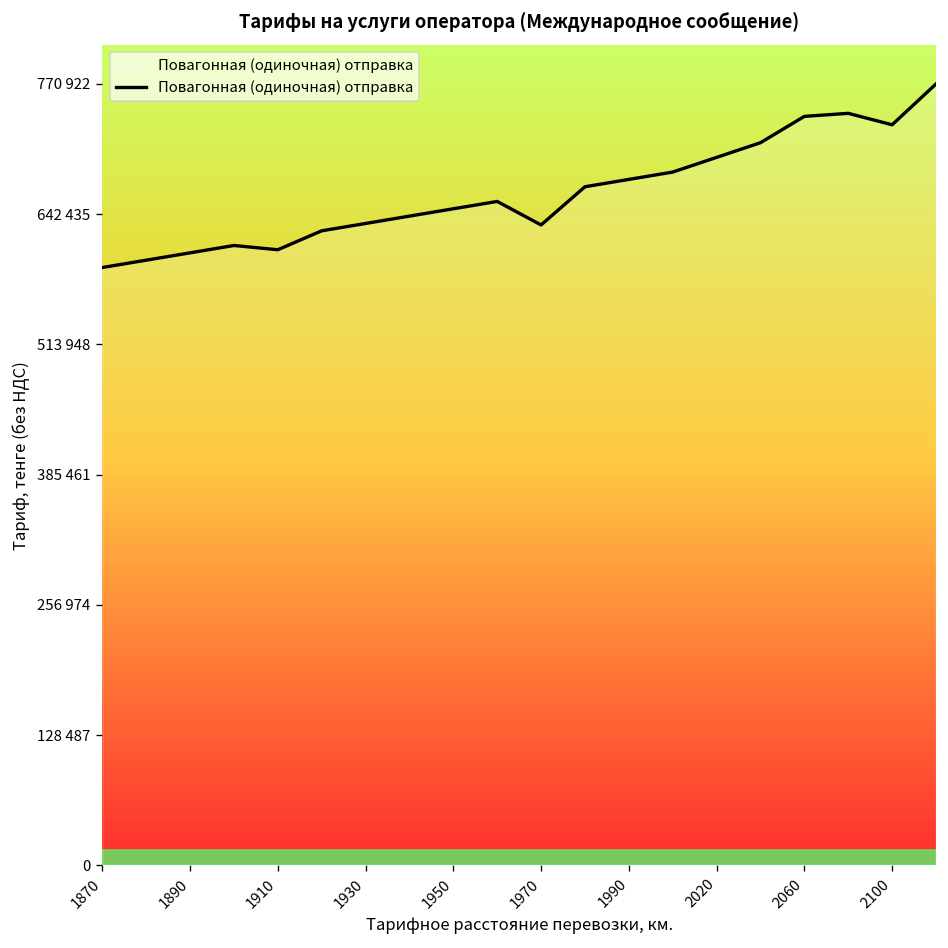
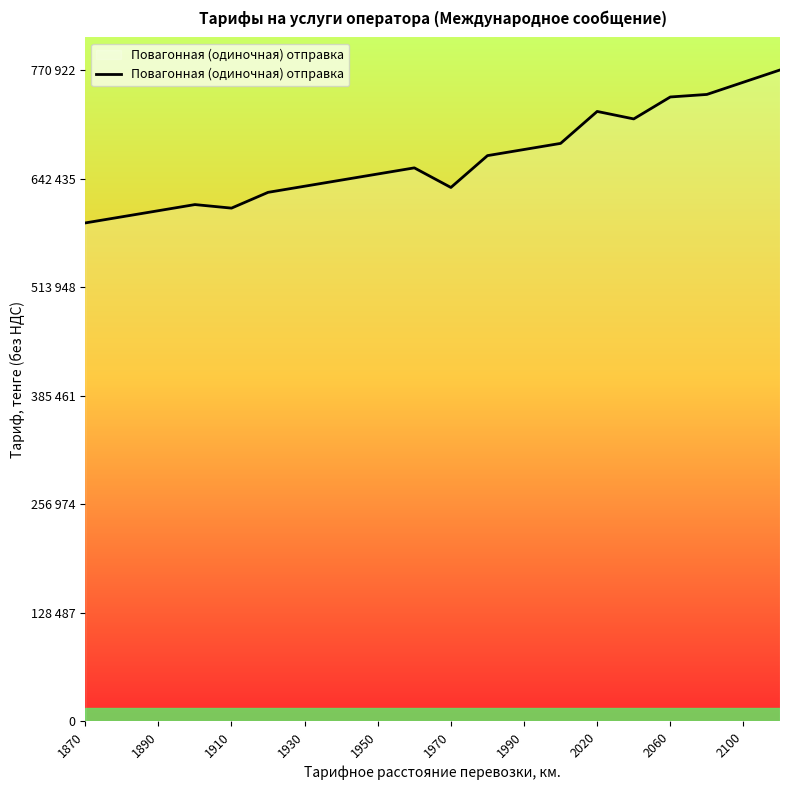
2020: 700000 -> 720000
2100: 730000 -> 760000
